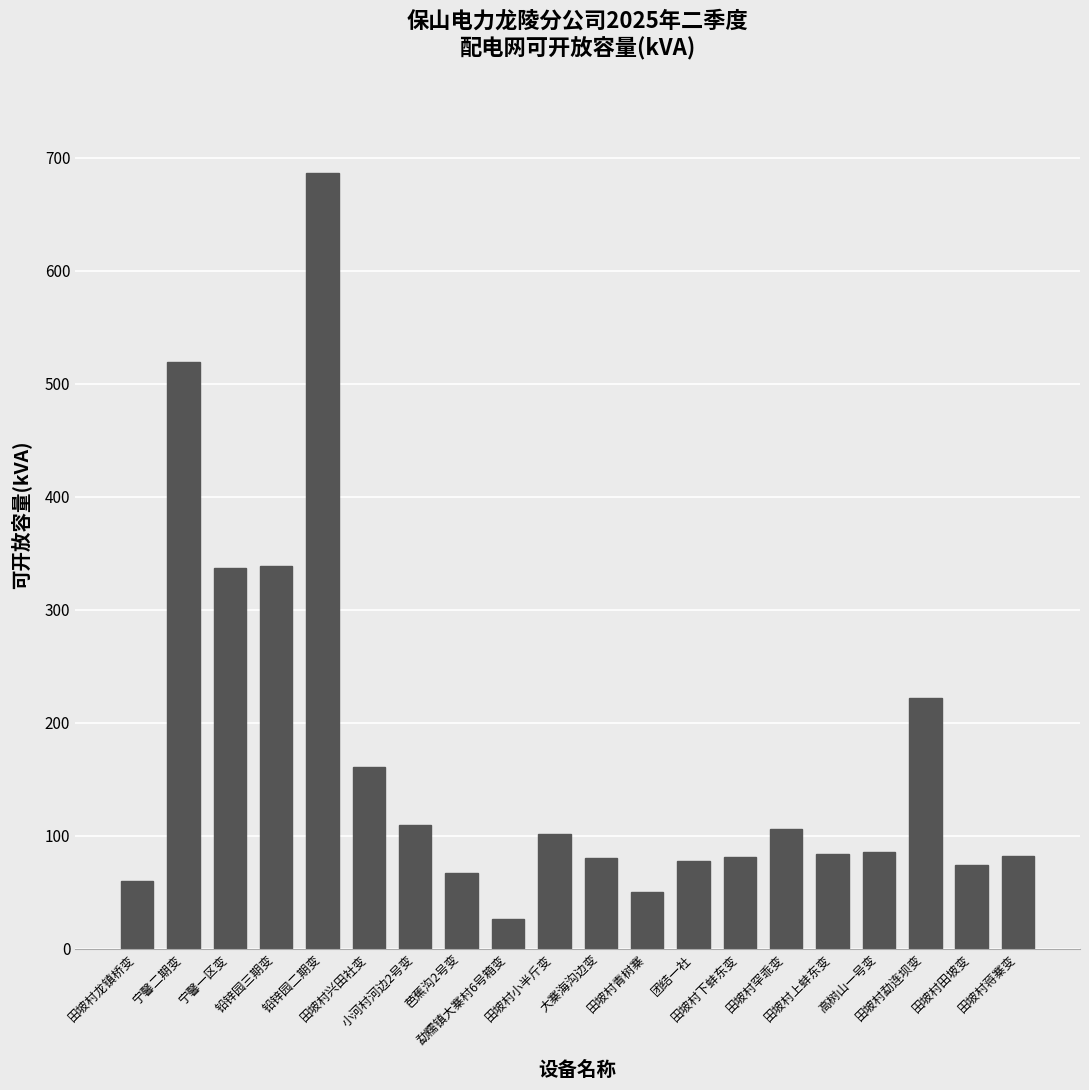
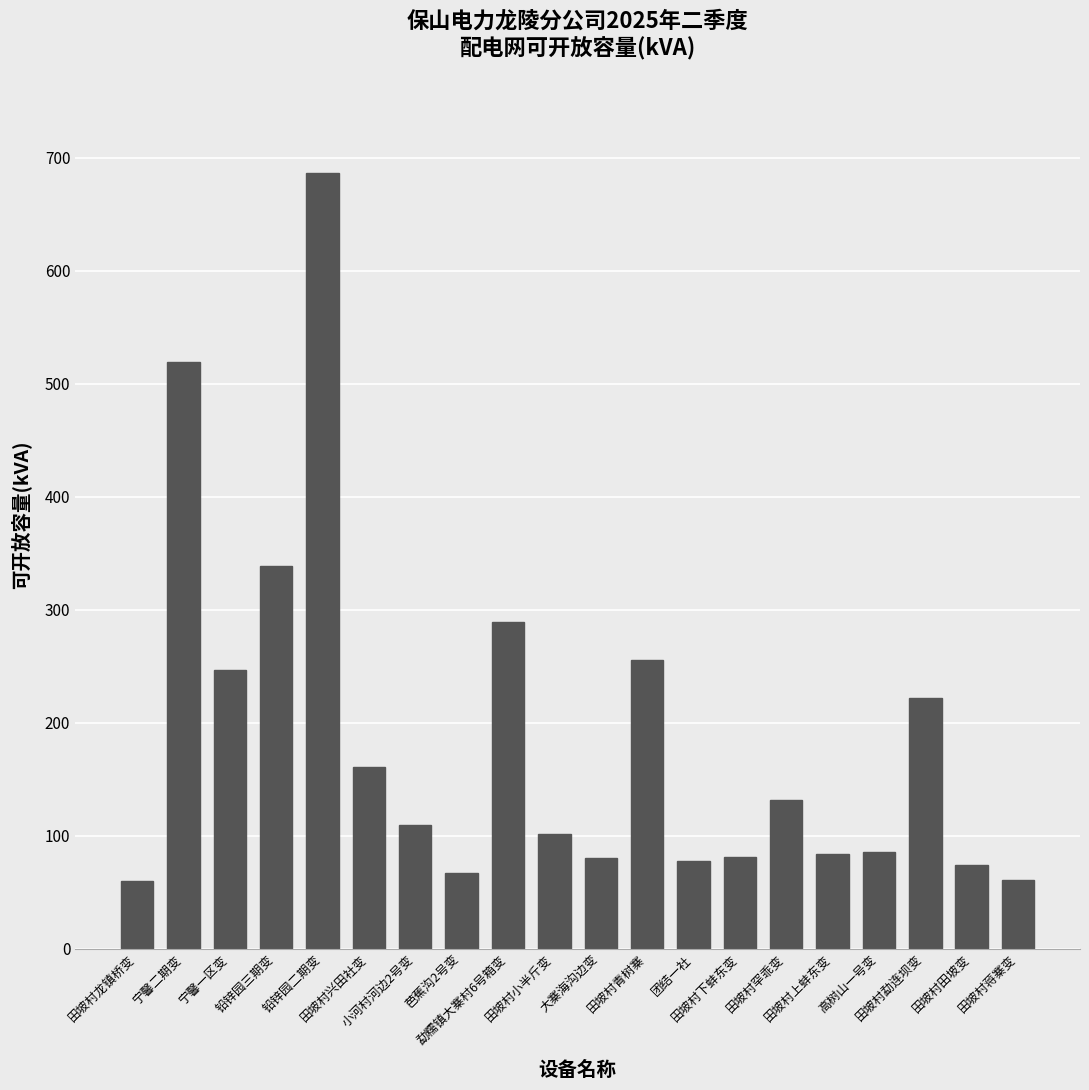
宁馨一区变: 337 -> 247
勐糯镇大寨村6号箱变: 27 -> 289
田坡村青树寨: 50 -> 255
田坡村罕乖变: 106 -> 131
田坡村蒋寨变: 82 -> 61
